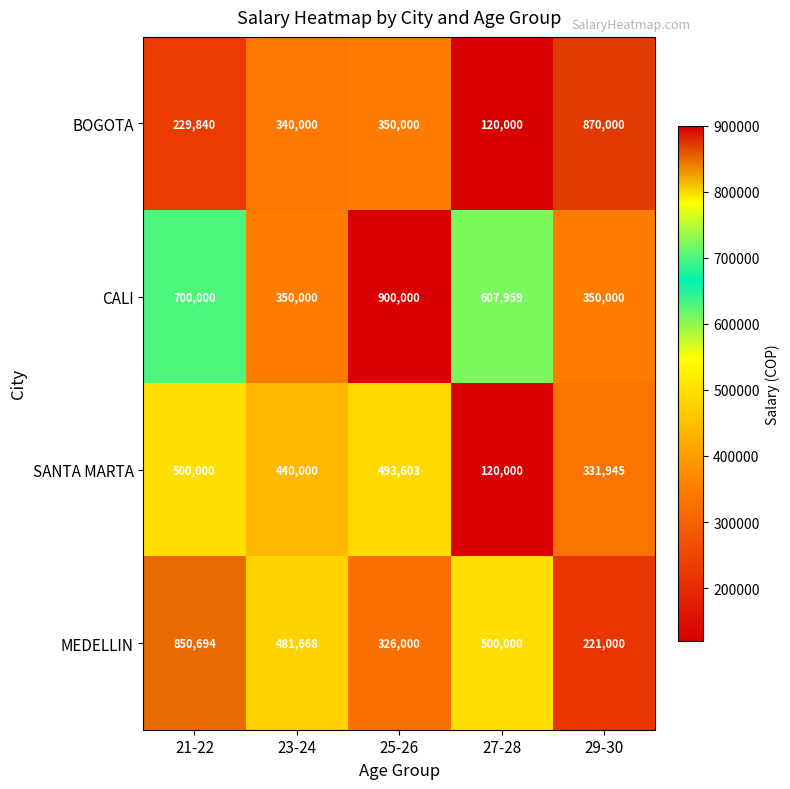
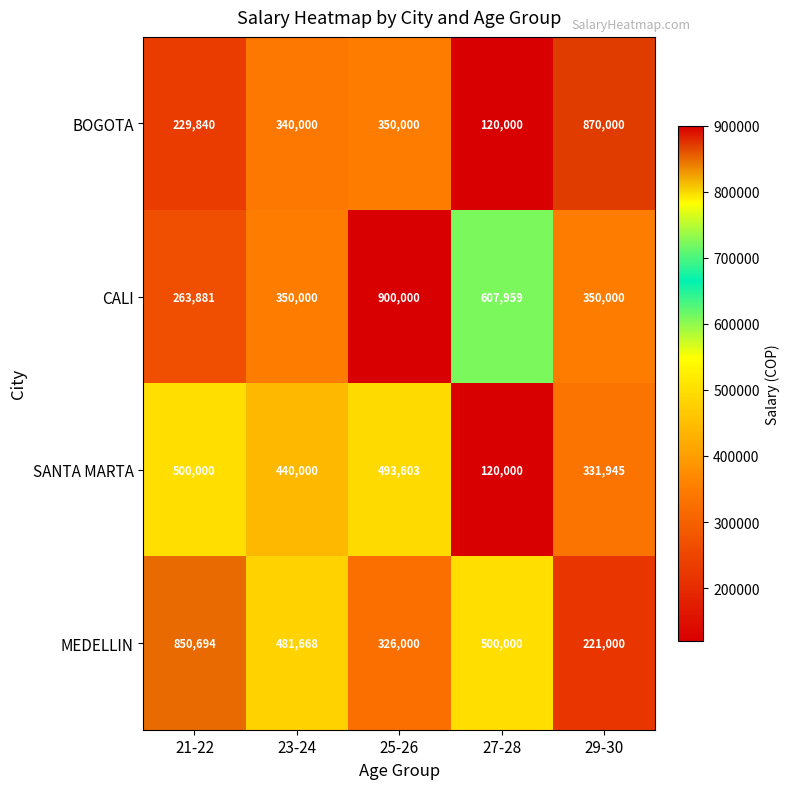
CALI, 21-22: 700,000 -> 263,881
